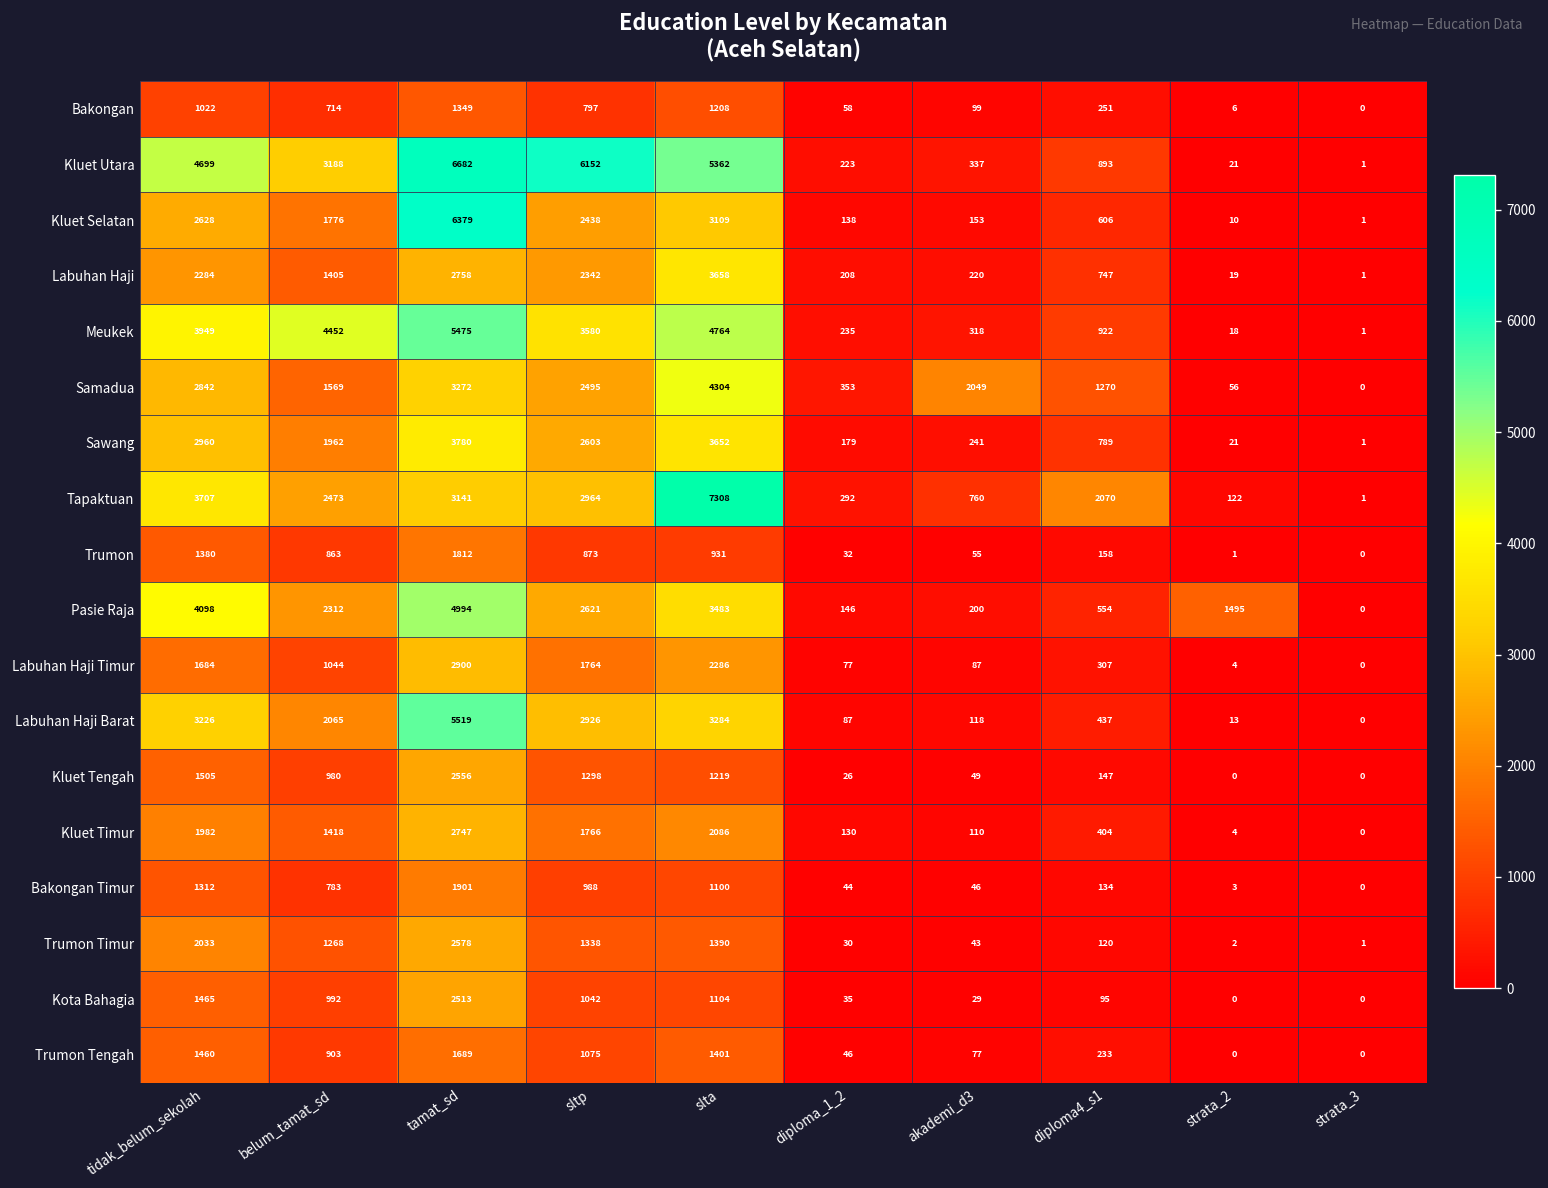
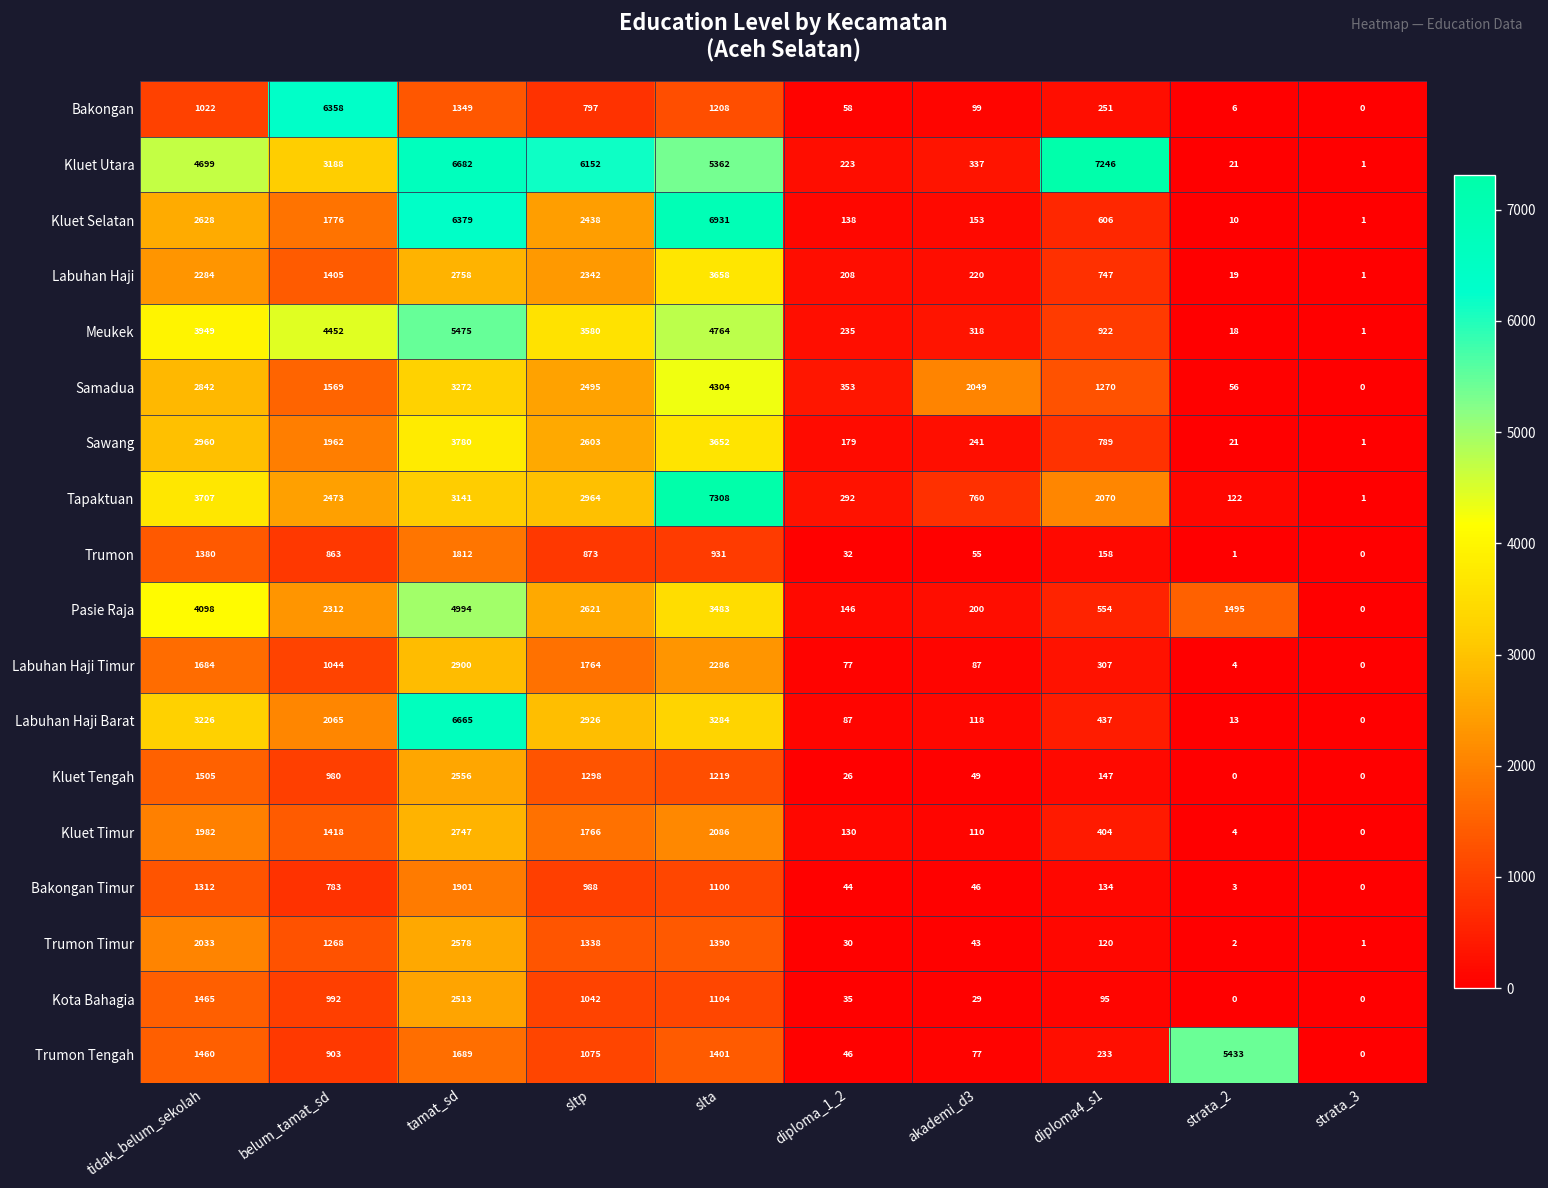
Bakongan, belum_tamat_sd: 714 -> 6358
Kluet Utara, diploma4_s1: 893 -> 7246
Kluet Selatan, slta: 3109 -> 6931
Labuhan Haji Barat, tamat_sd: 5519 -> 6665
Trumon Tengah, strata_2: 0 -> 5433
